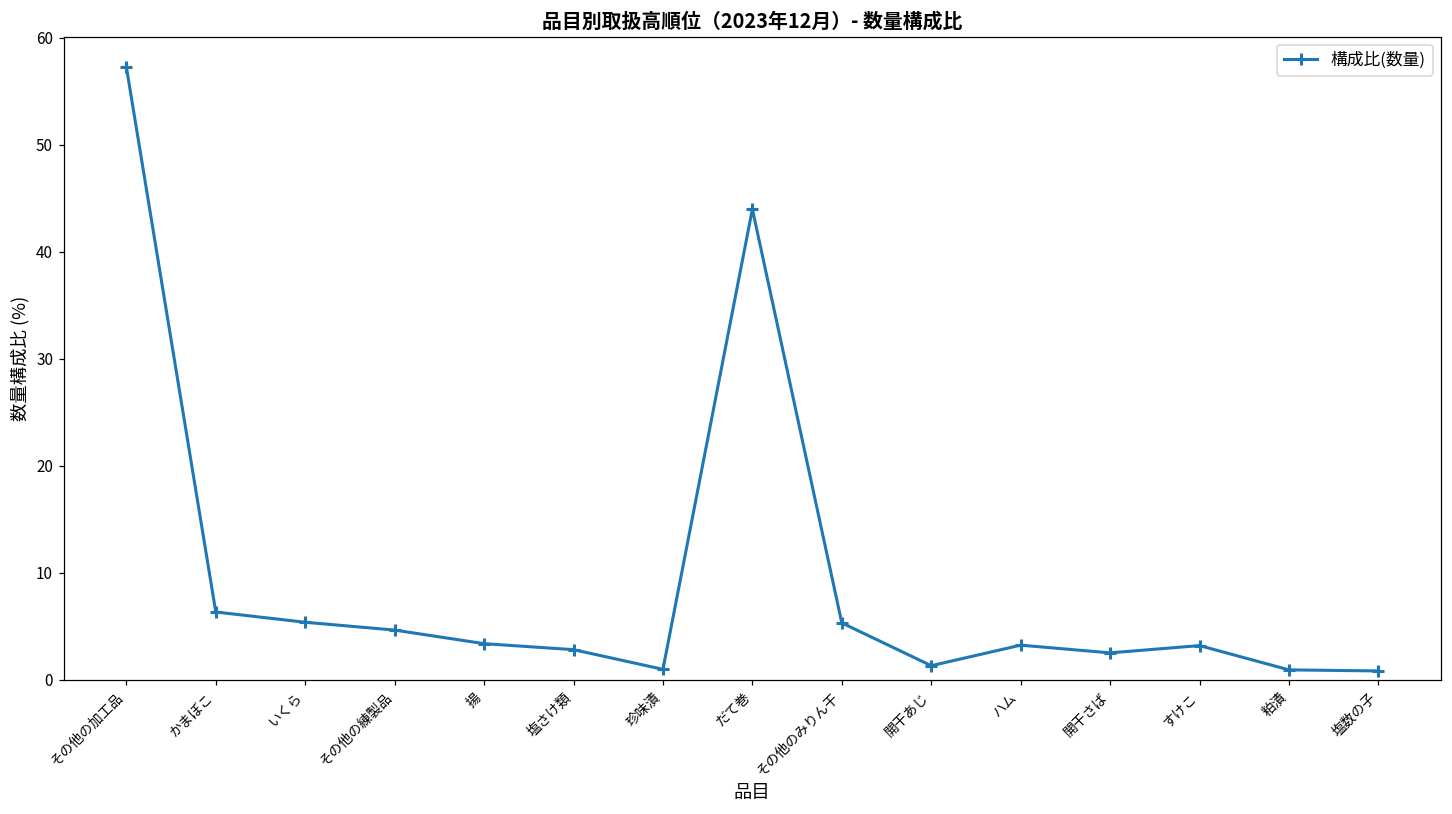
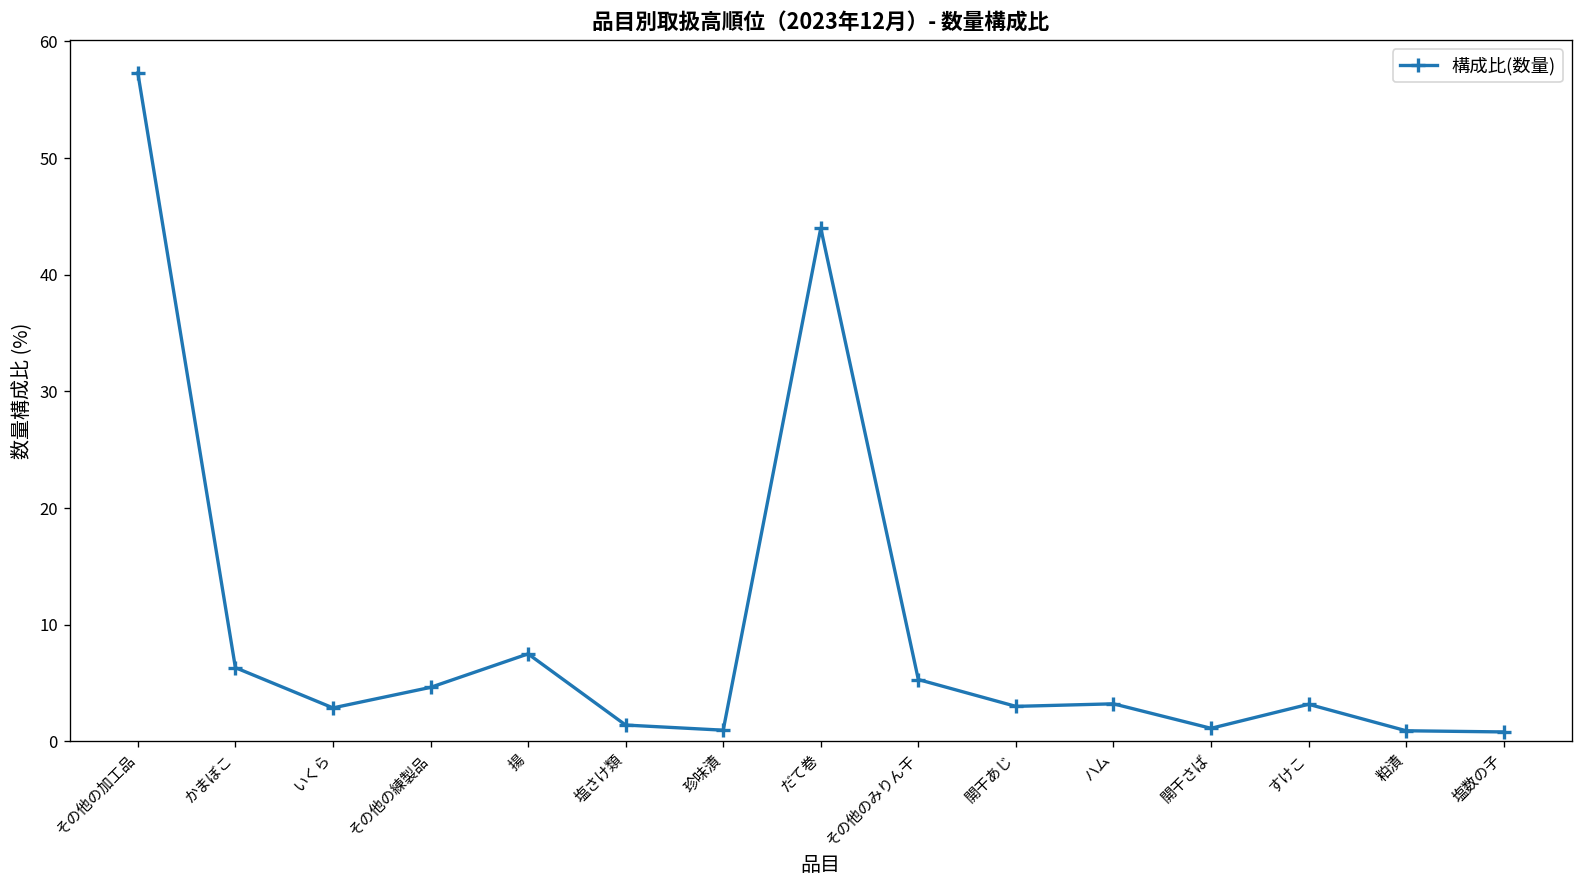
いくら: 5 -> 3
揚: 3 -> 8
塩さけ類: 3 -> 1
開干あじ: 1 -> 3
開干さば: 3 -> 1
